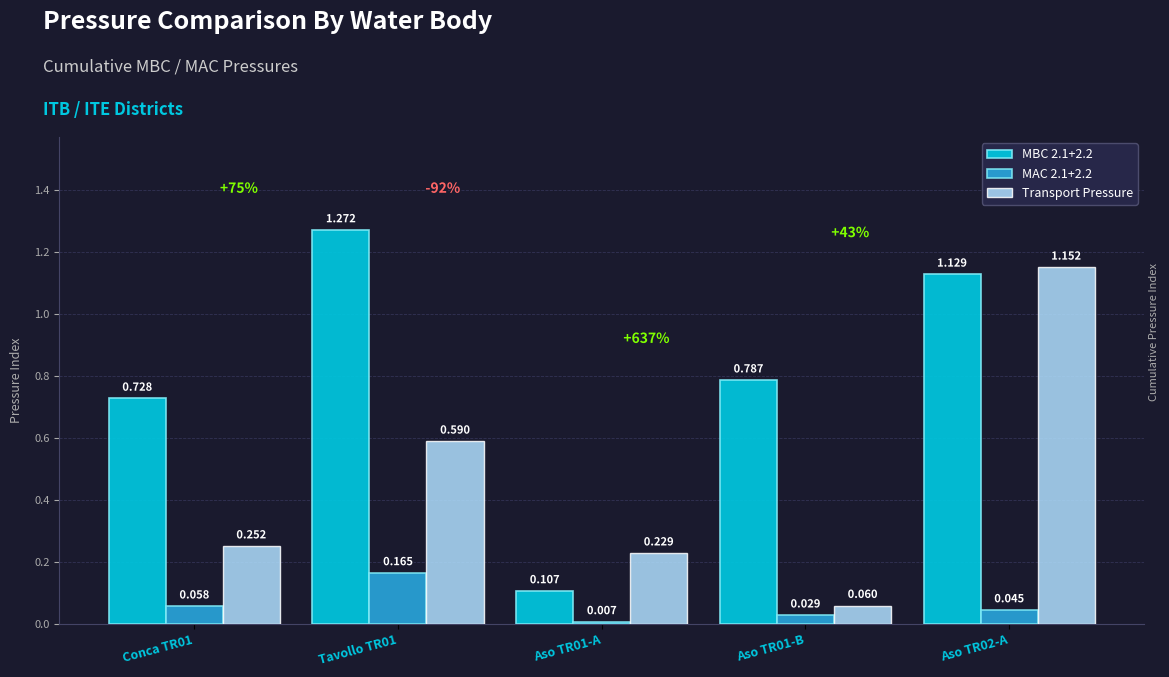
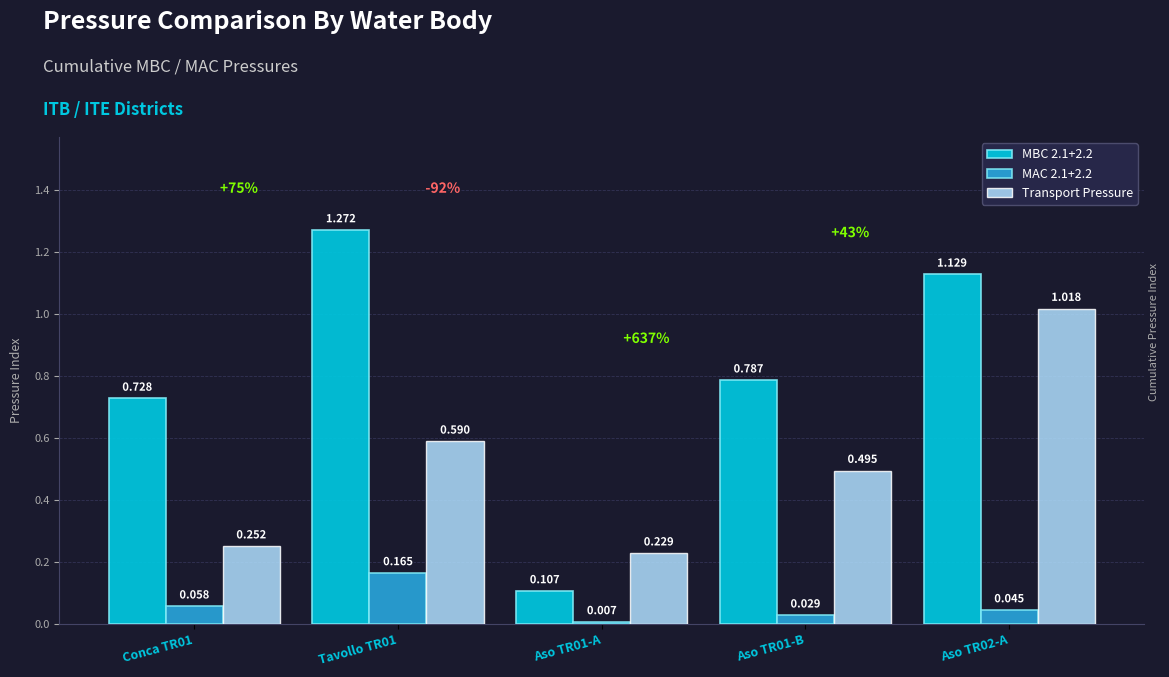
Transport Pressure, Aso TR01-B: 0.060 -> 0.495
Transport Pressure, Aso TR02-A: 1.152 -> 1.018
